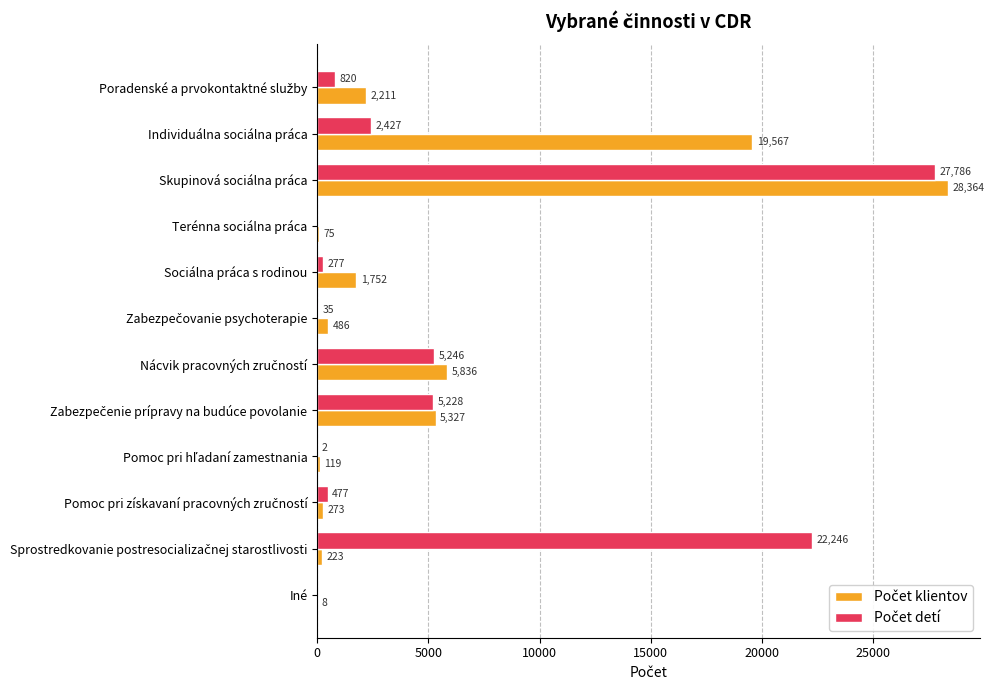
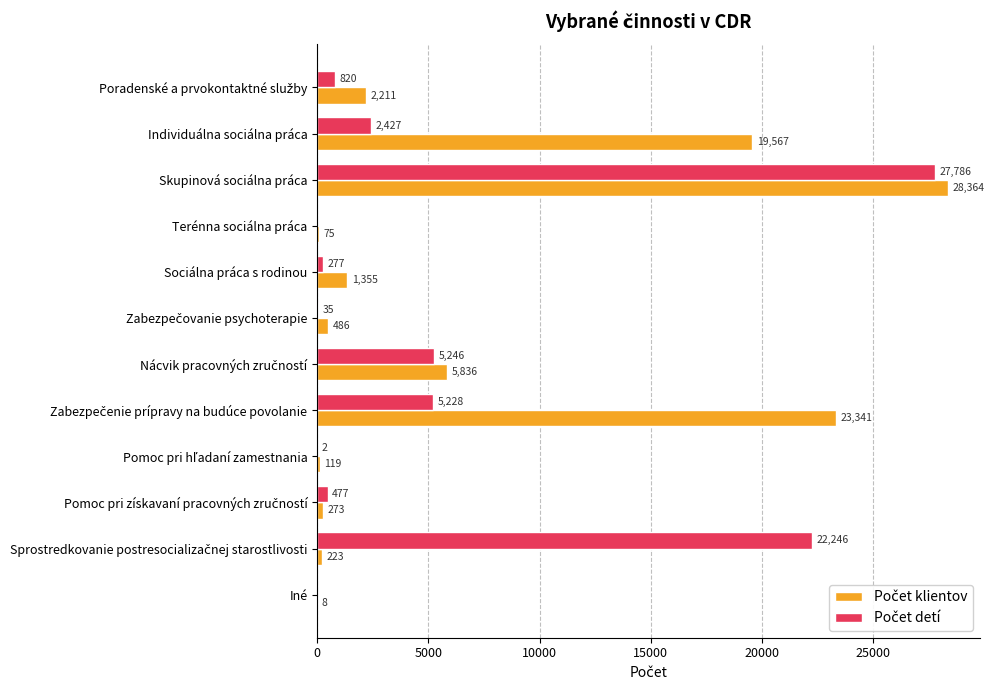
Počet klientov, Sociálna práca s rodinou: 1,752 -> 1,355
Počet klientov, Zabezpečenie prípravy na budúce povolanie: 5,327 -> 23,341
